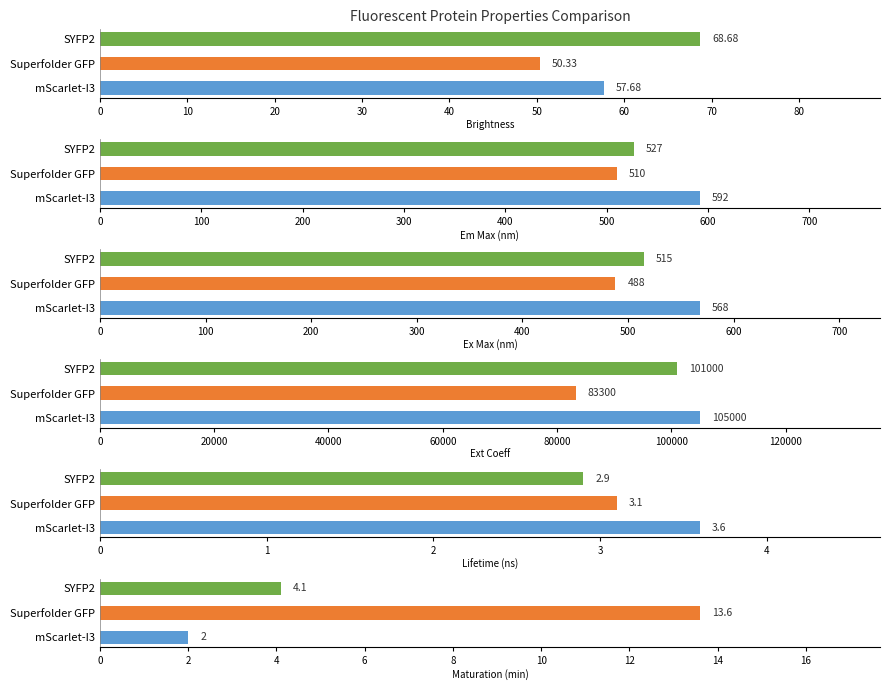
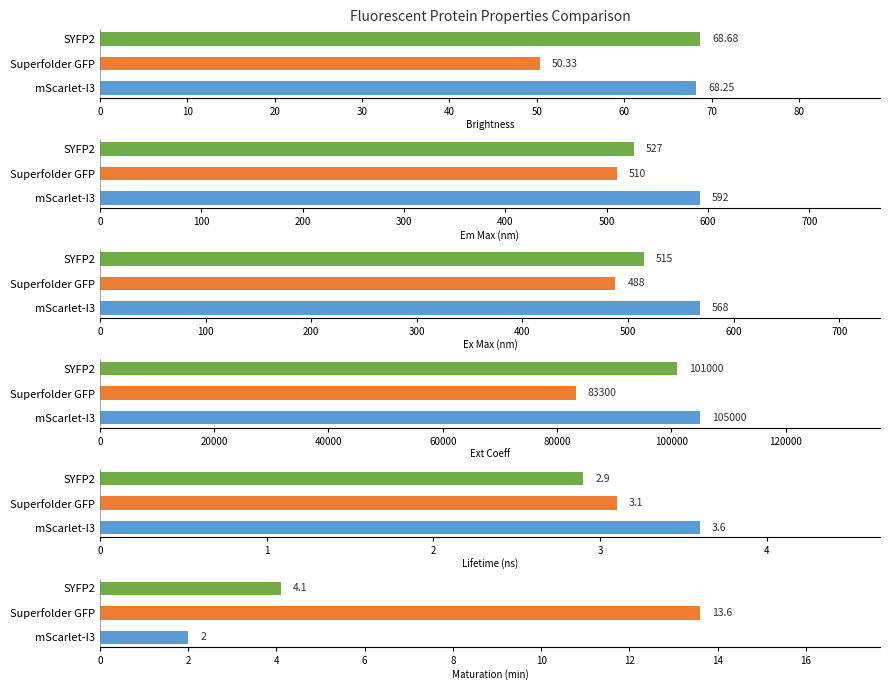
Fluorescent Protein Properties Comparison, mScarlet-I3: 57.68 -> 68.25
